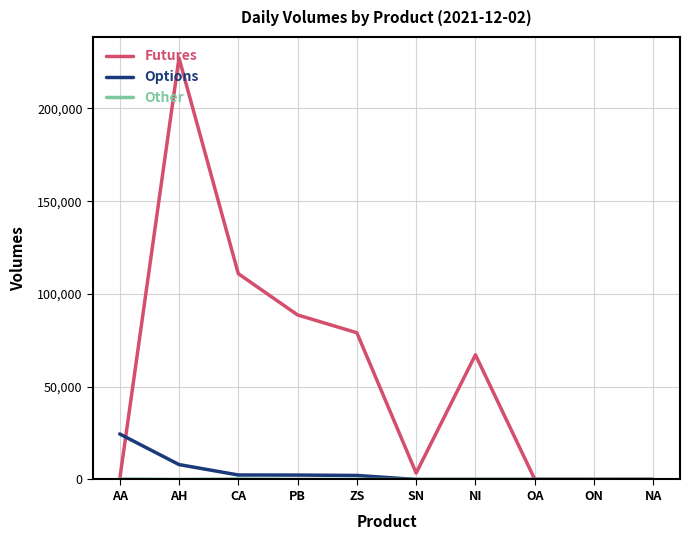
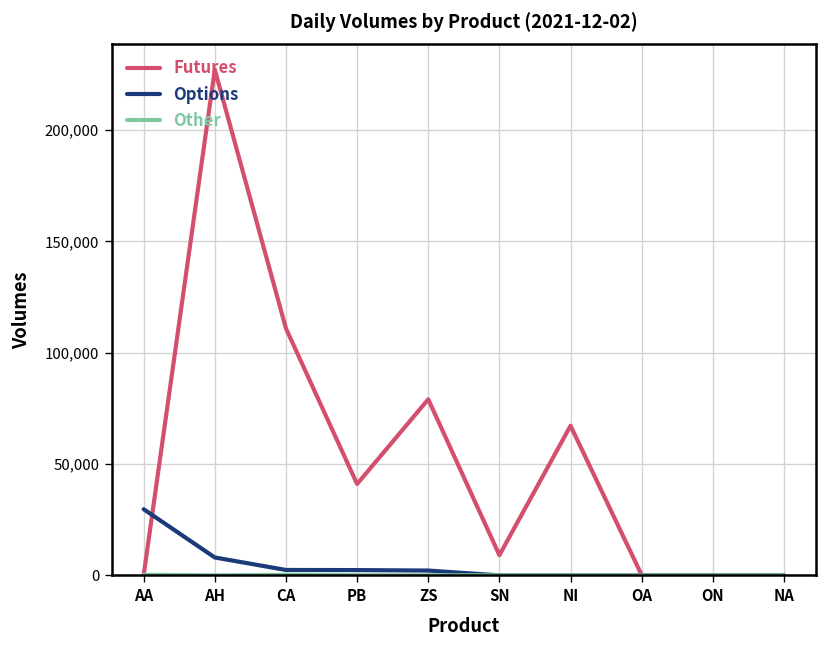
Options, AA: 25,000 -> 30,000
Futures, PB: 89,000 -> 41,000
Futures, SN: 3,000 -> 9,000
